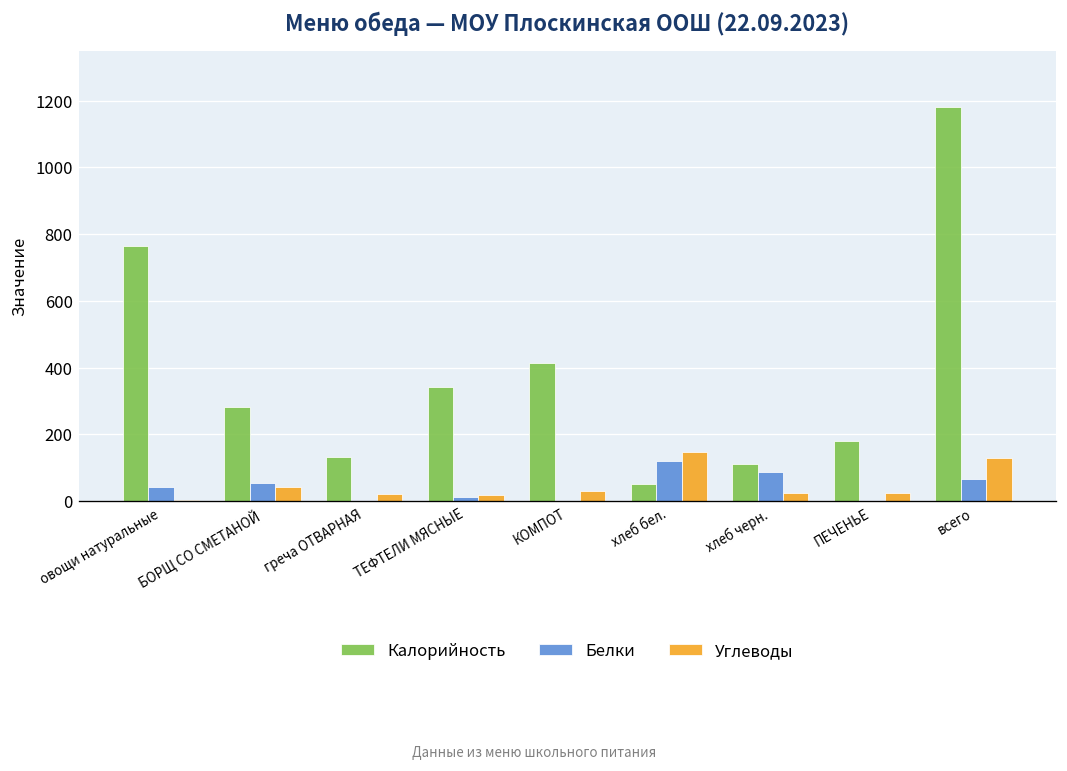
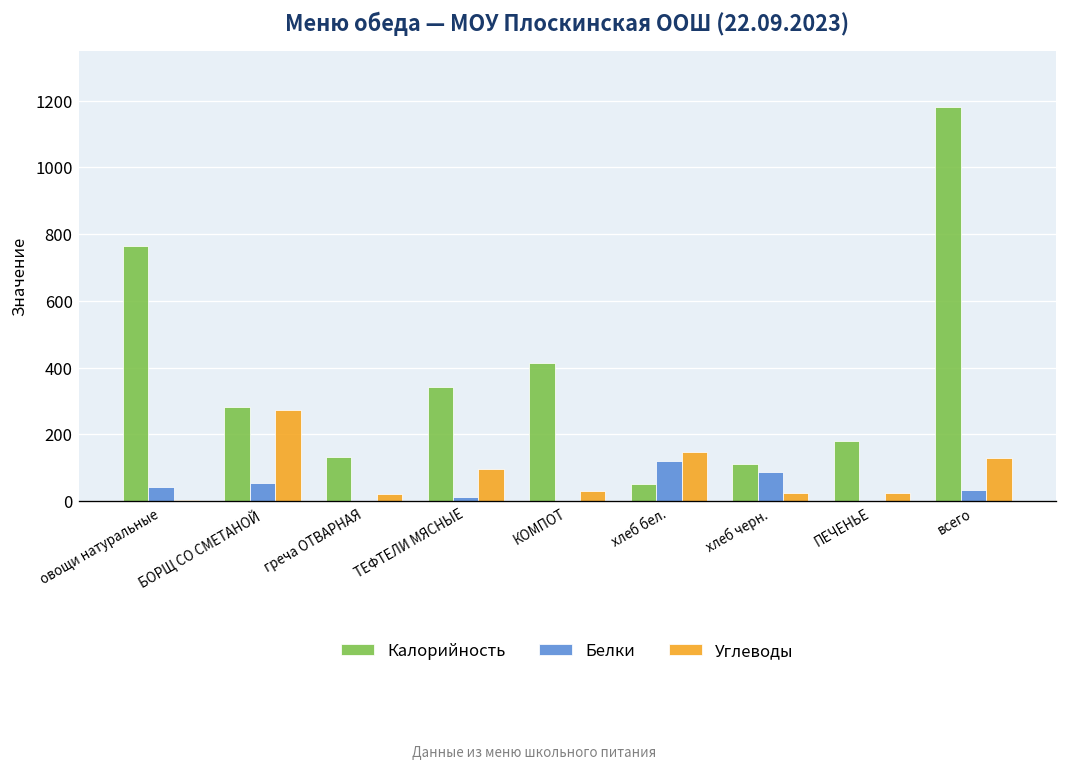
Углеводы, БОРЩ СО СМЕТАНОЙ: 40 -> 270
Углеводы, ТЕФТЕЛИ МЯСНЫЕ: 20 -> 100
Белки, всего: 70 -> 30
